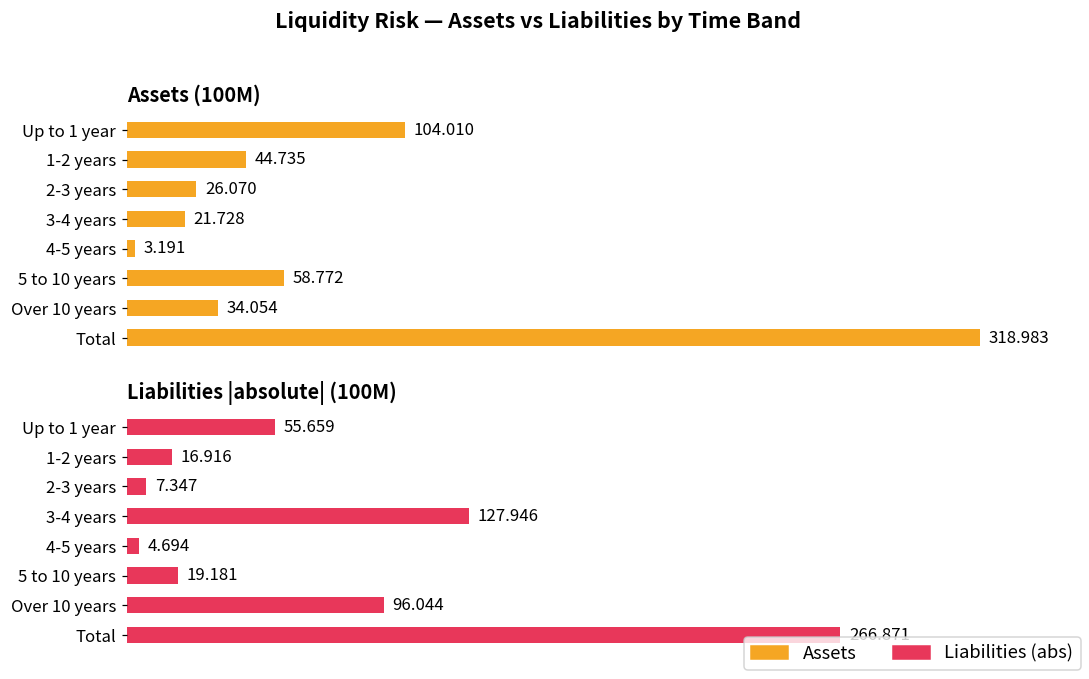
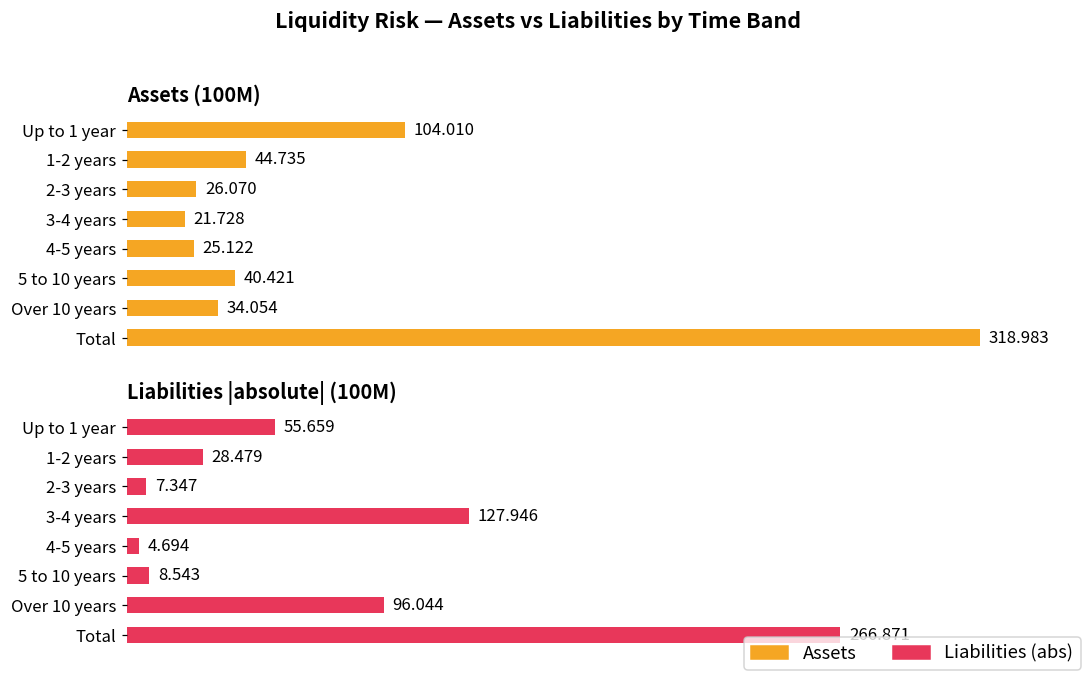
Assets (100M), 4-5 years: 3.191 -> 25.122
Assets (100M), 5 to 10 years: 58.772 -> 40.421
Liabilities |absolute| (100M), 1-2 years: 16.916 -> 28.479
Liabilities |absolute| (100M), 5 to 10 years: 19.181 -> 8.543
